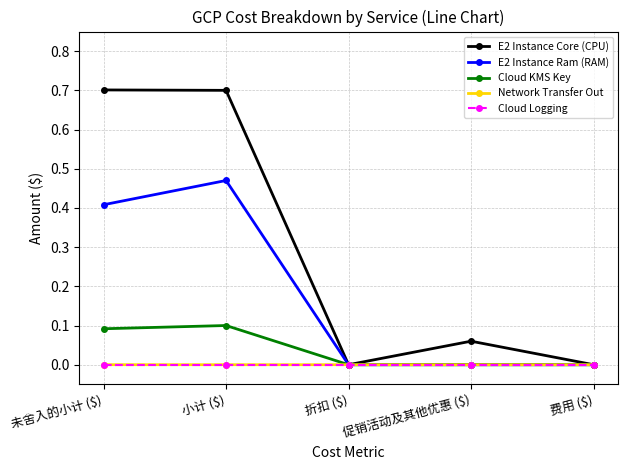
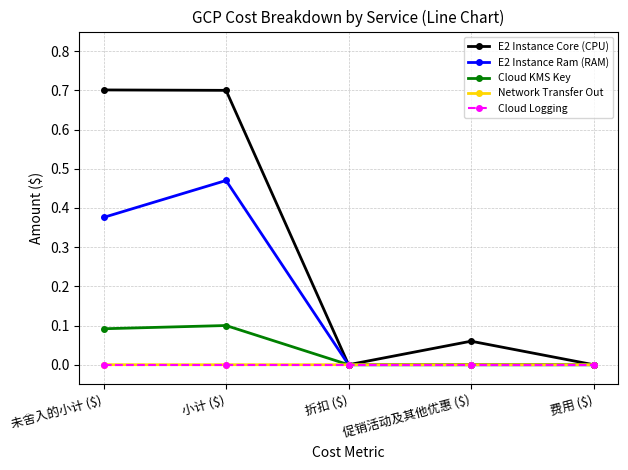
E2 Instance Ram (RAM), 未舍入的小计 ($): 0.41 -> 0.38
